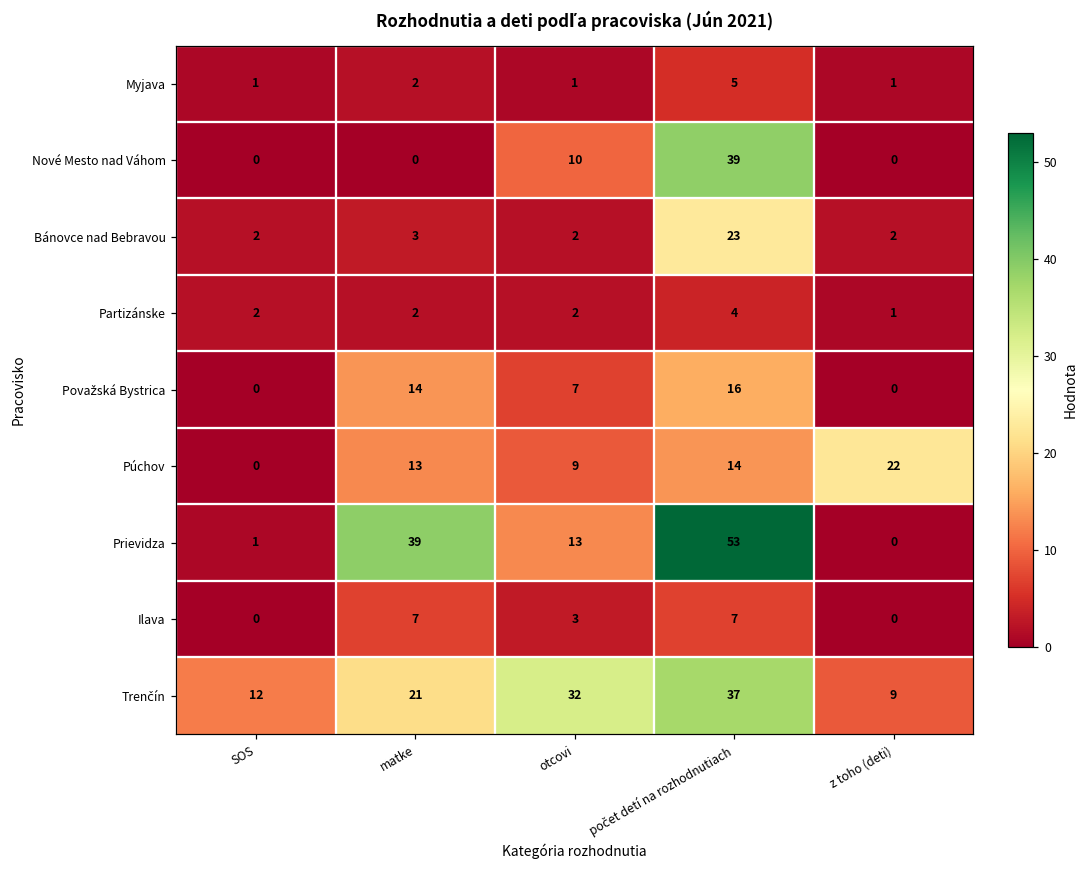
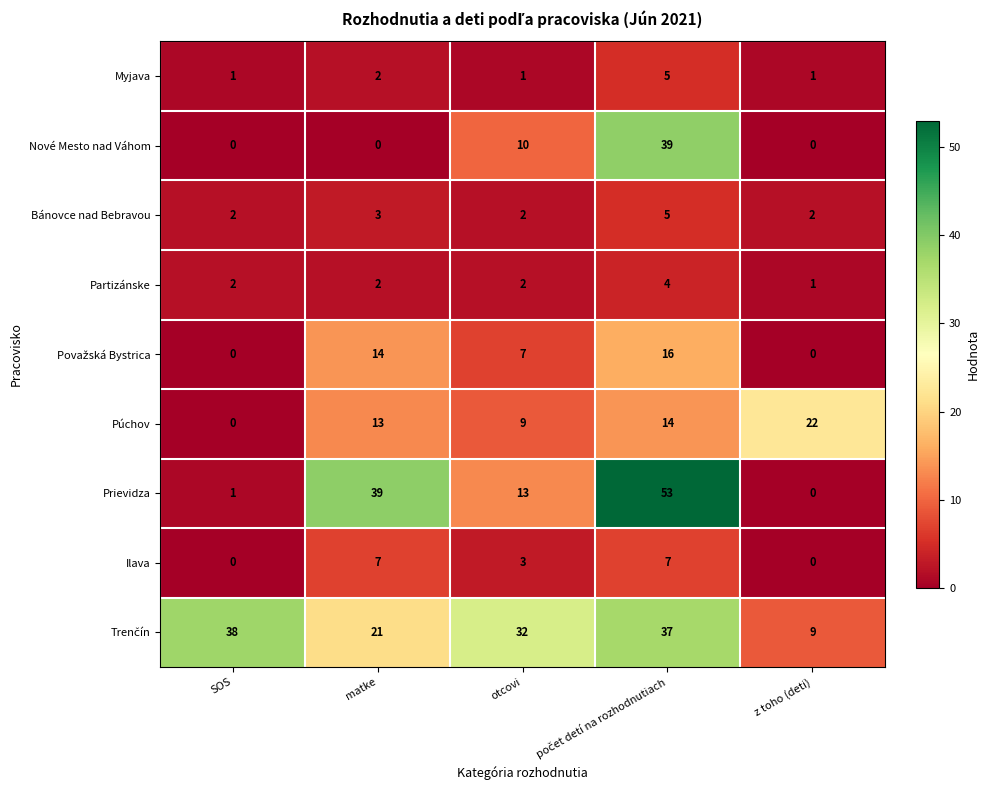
Bánovce nad Bebravou, počet detí na rozhodnutiach: 23 -> 5
Trenčín, SOS: 12 -> 38
